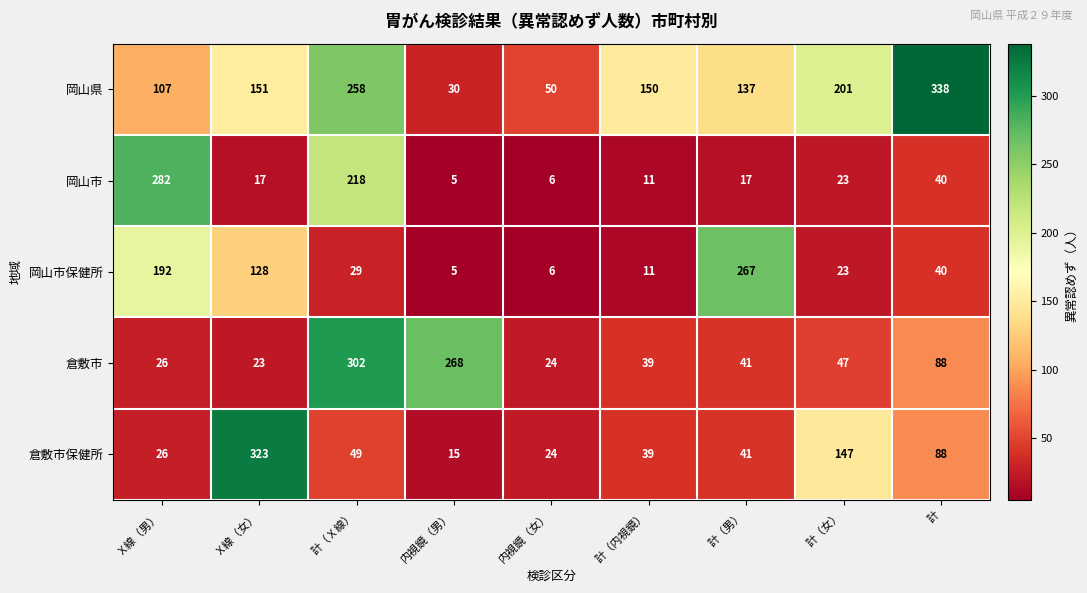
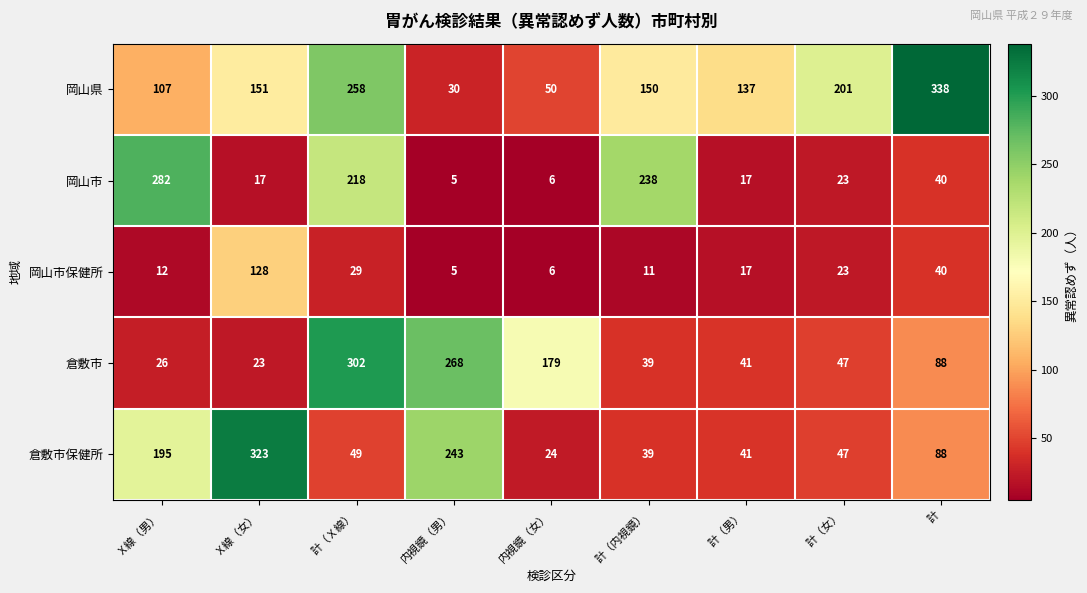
岡山市, 計（内視鏡）: 11 -> 238
岡山市保健所, Ｘ線（男）: 192 -> 12
岡山市保健所, 計（男）: 267 -> 17
倉敷市, 内視鏡（女）: 24 -> 179
倉敷市保健所, Ｘ線（男）: 26 -> 195
倉敷市保健所, 内視鏡（男）: 15 -> 243
倉敷市保健所, 計（女）: 147 -> 47
